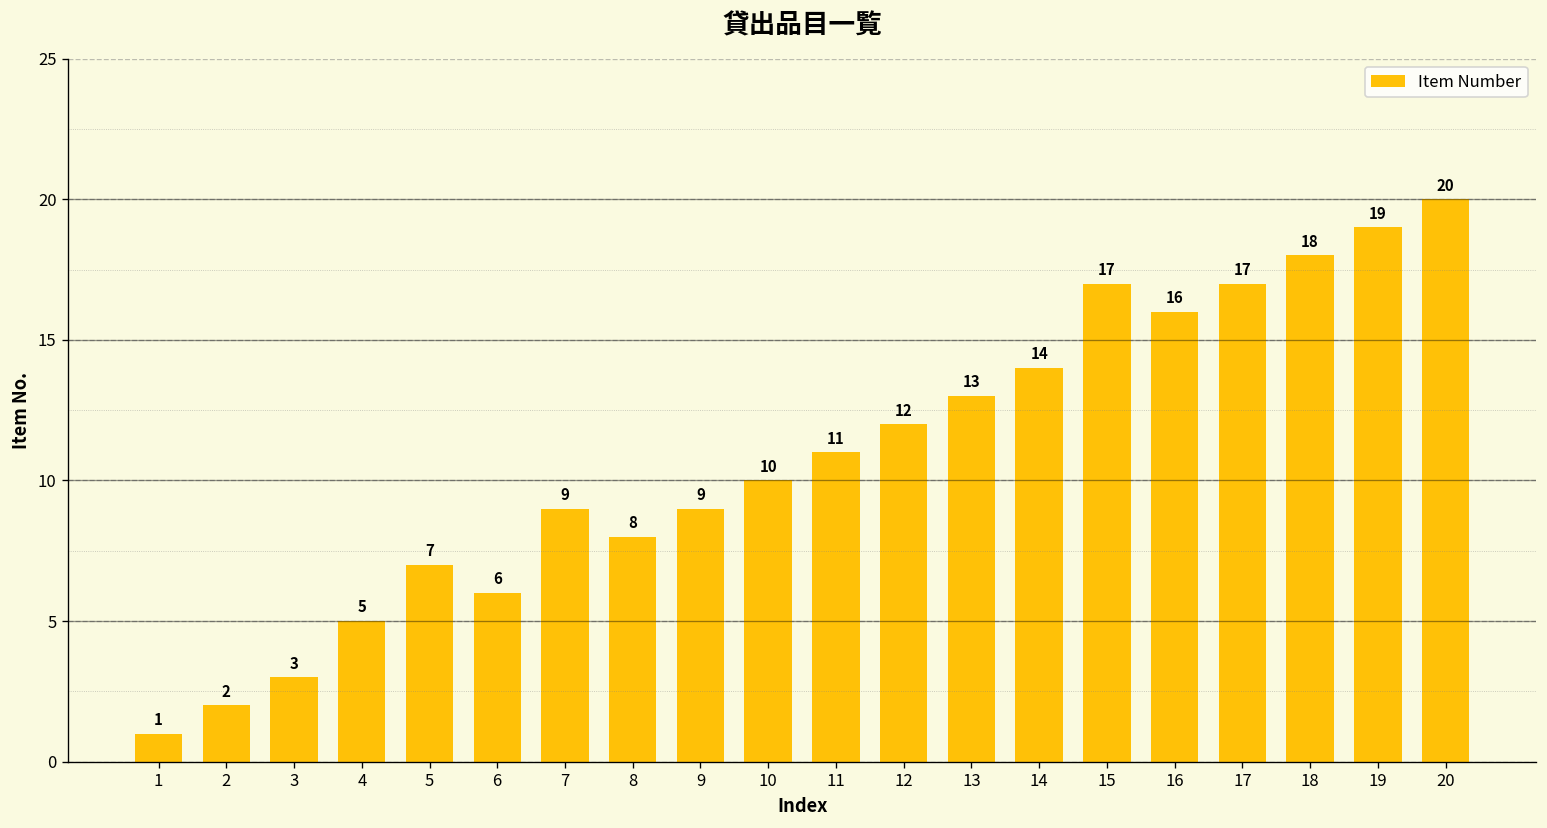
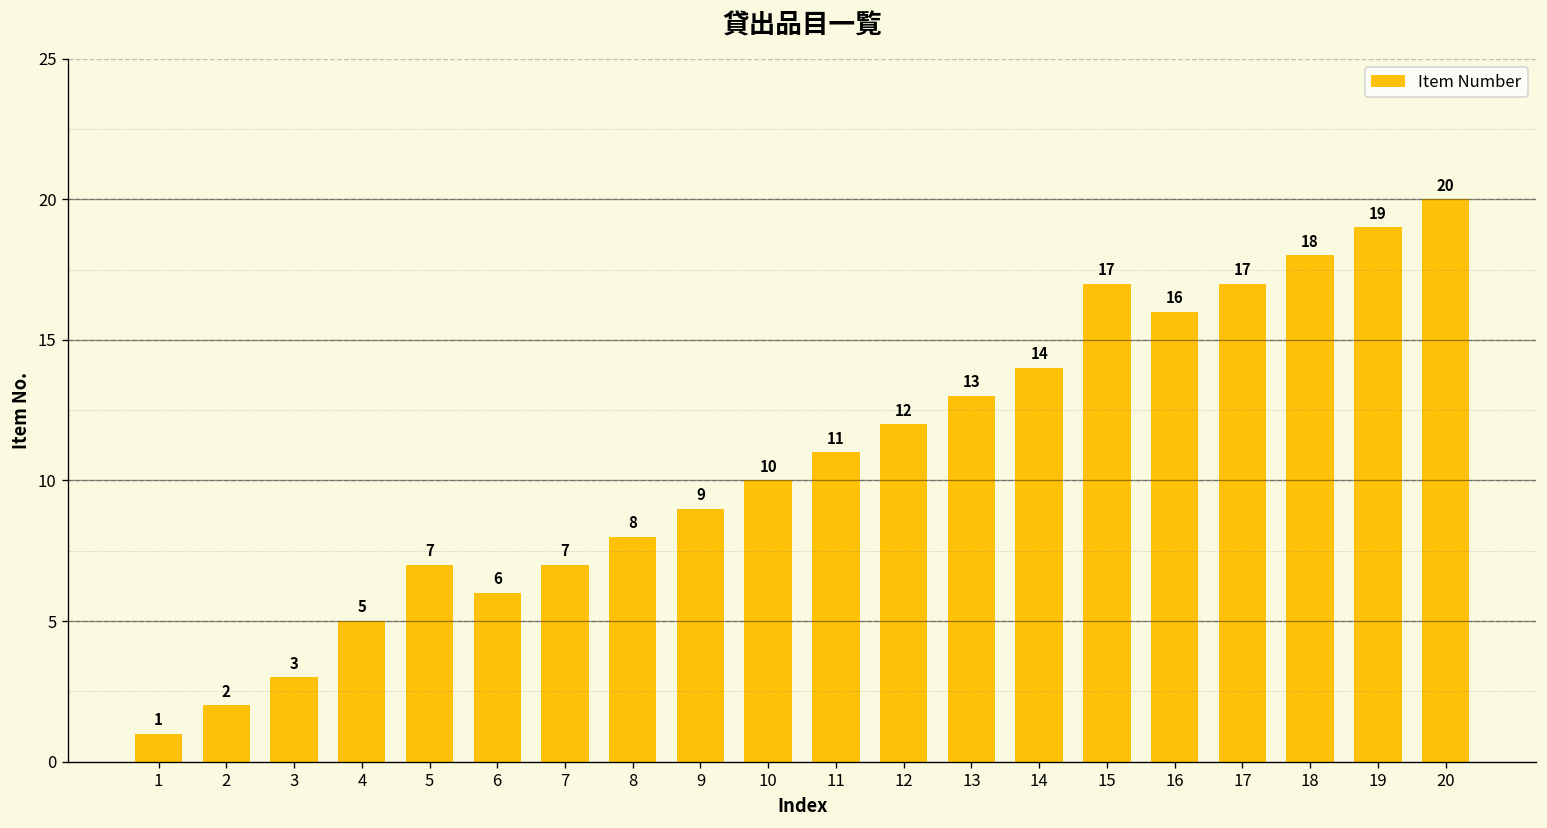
7: 9 -> 7
